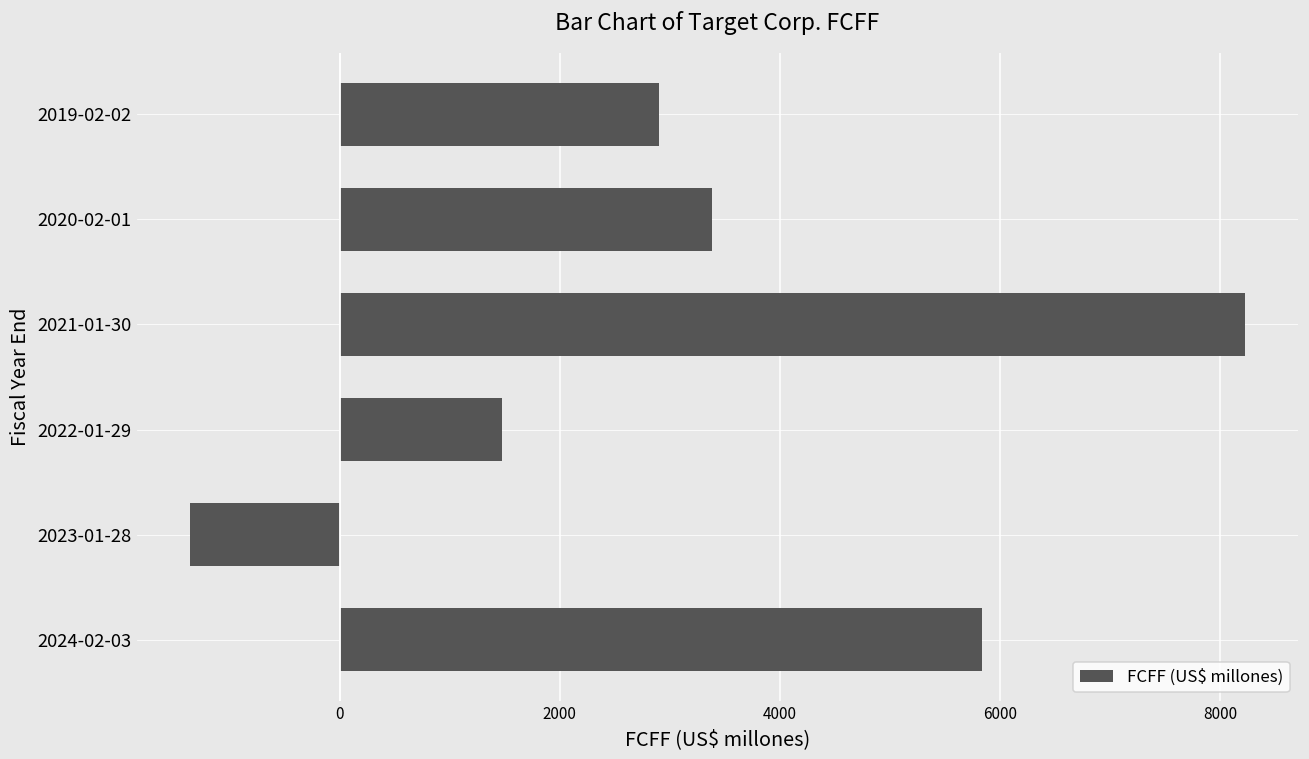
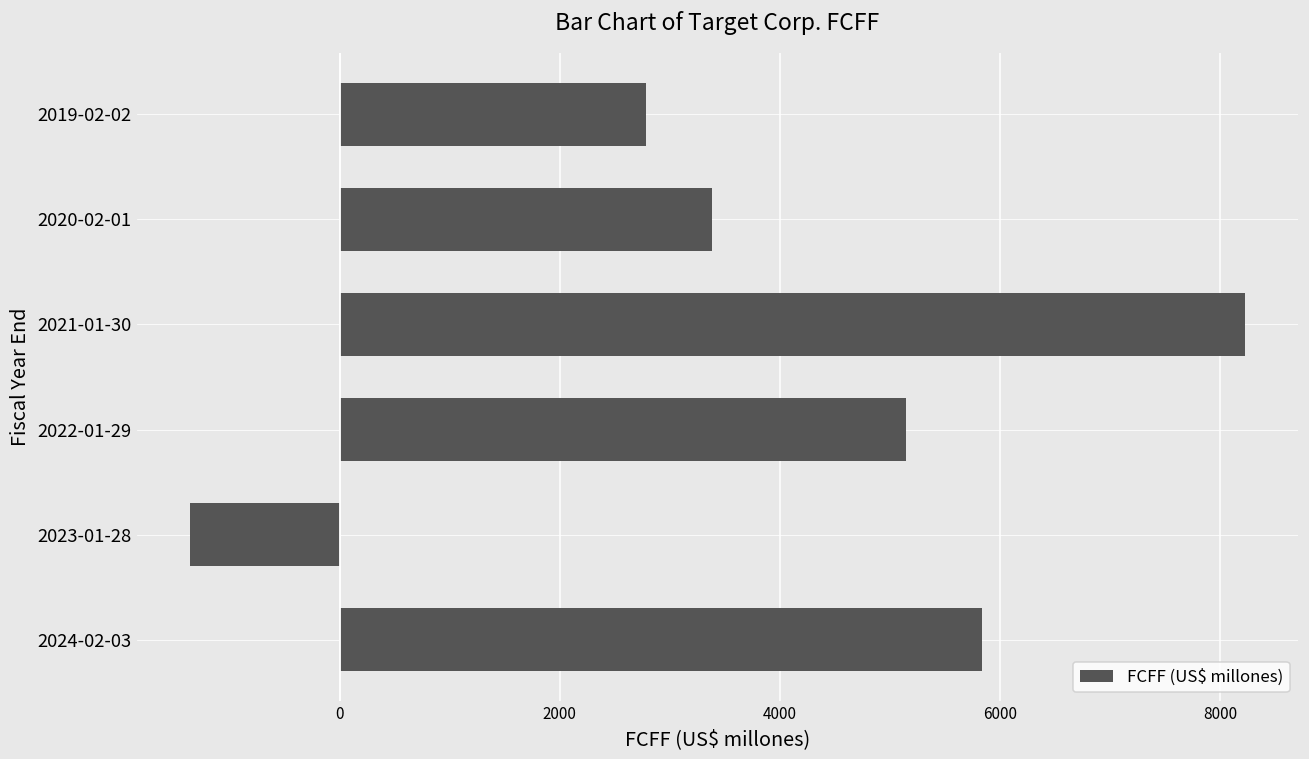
2019-02-02: 2900 -> 2780
2022-01-29: 1480 -> 5140
